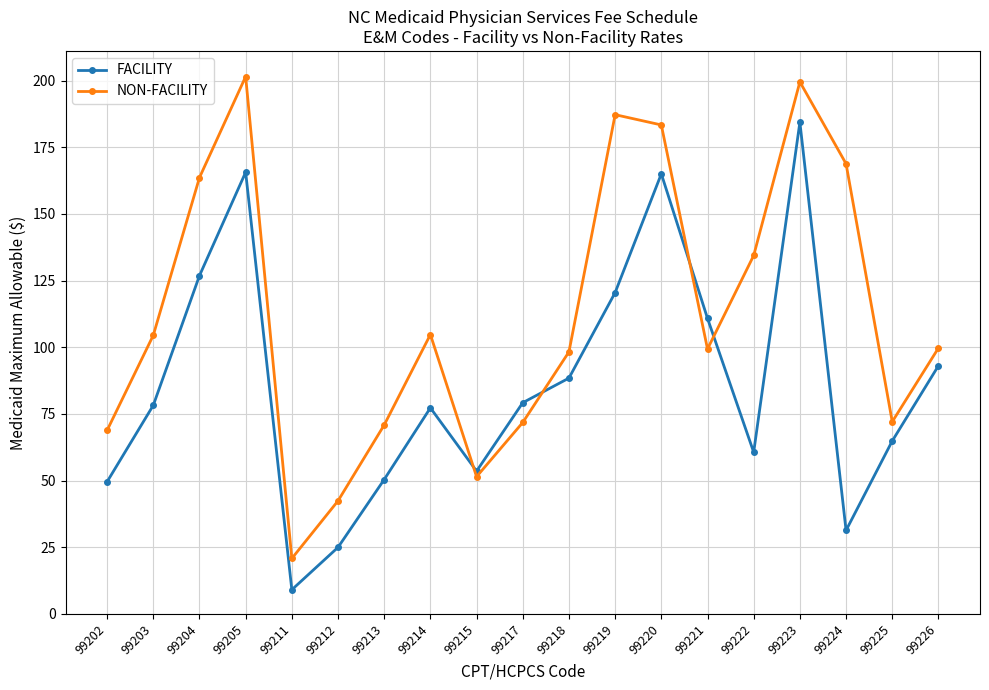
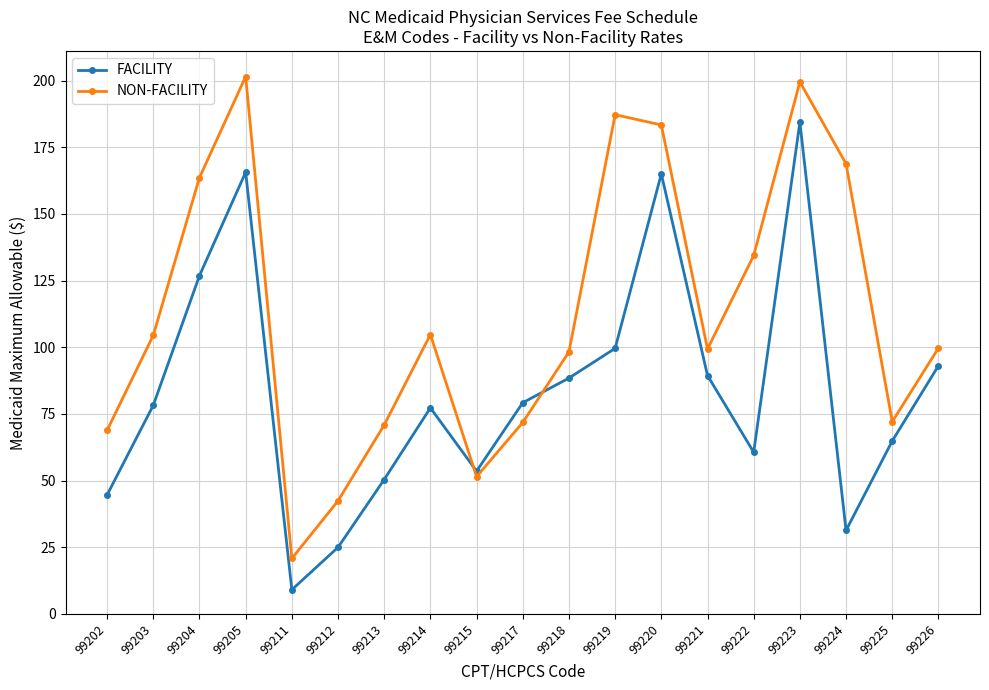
FACILITY, 99202: 50 -> 45
FACILITY, 99219: 120 -> 100
FACILITY, 99221: 111 -> 89
